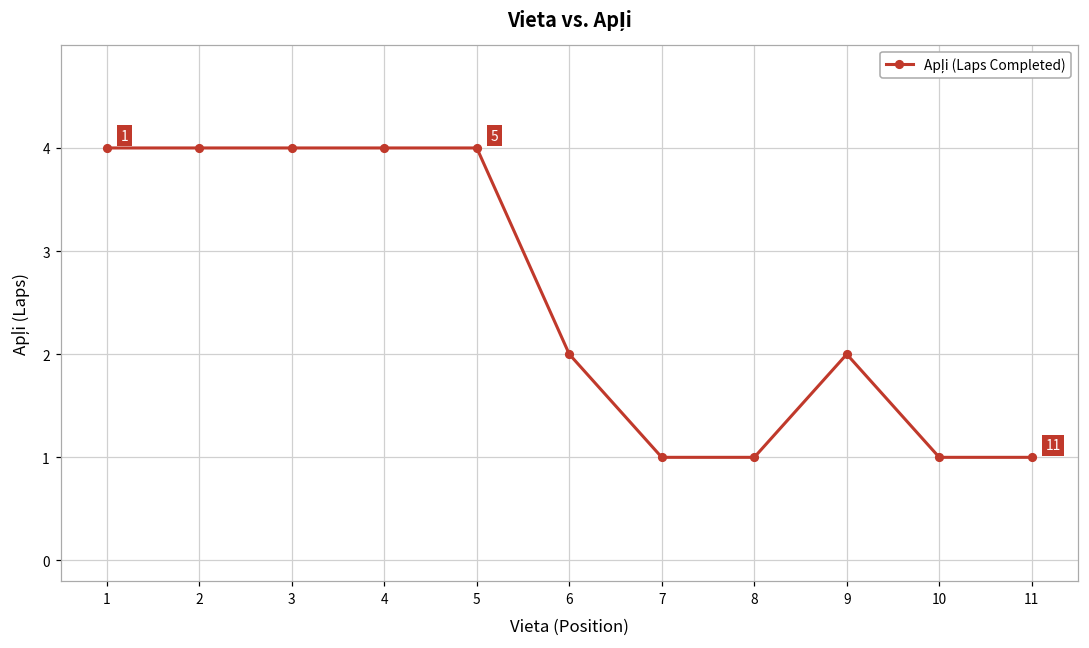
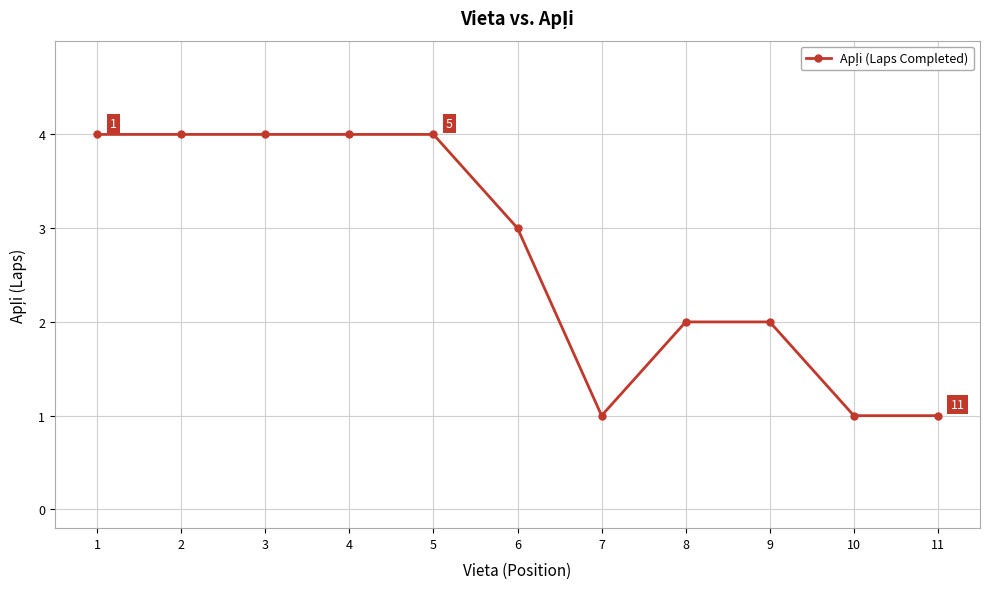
6: 2 -> 3
8: 1 -> 2
